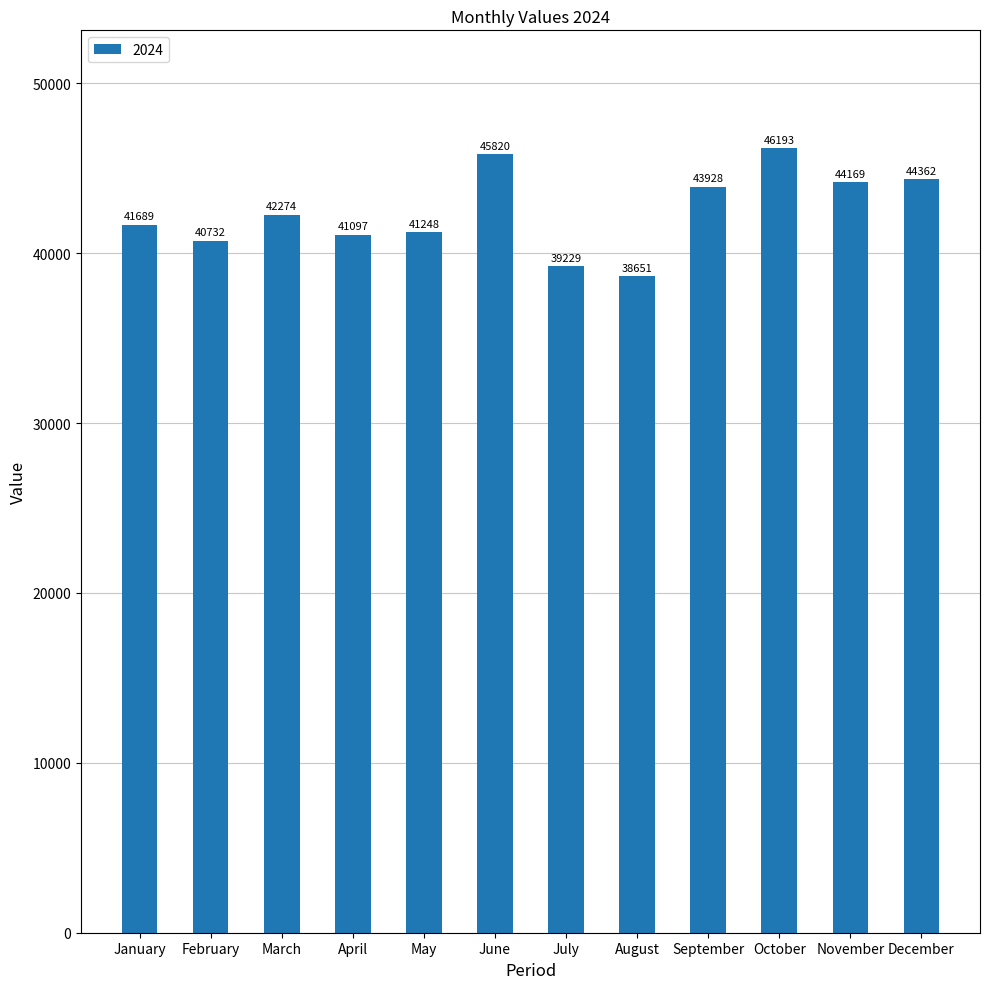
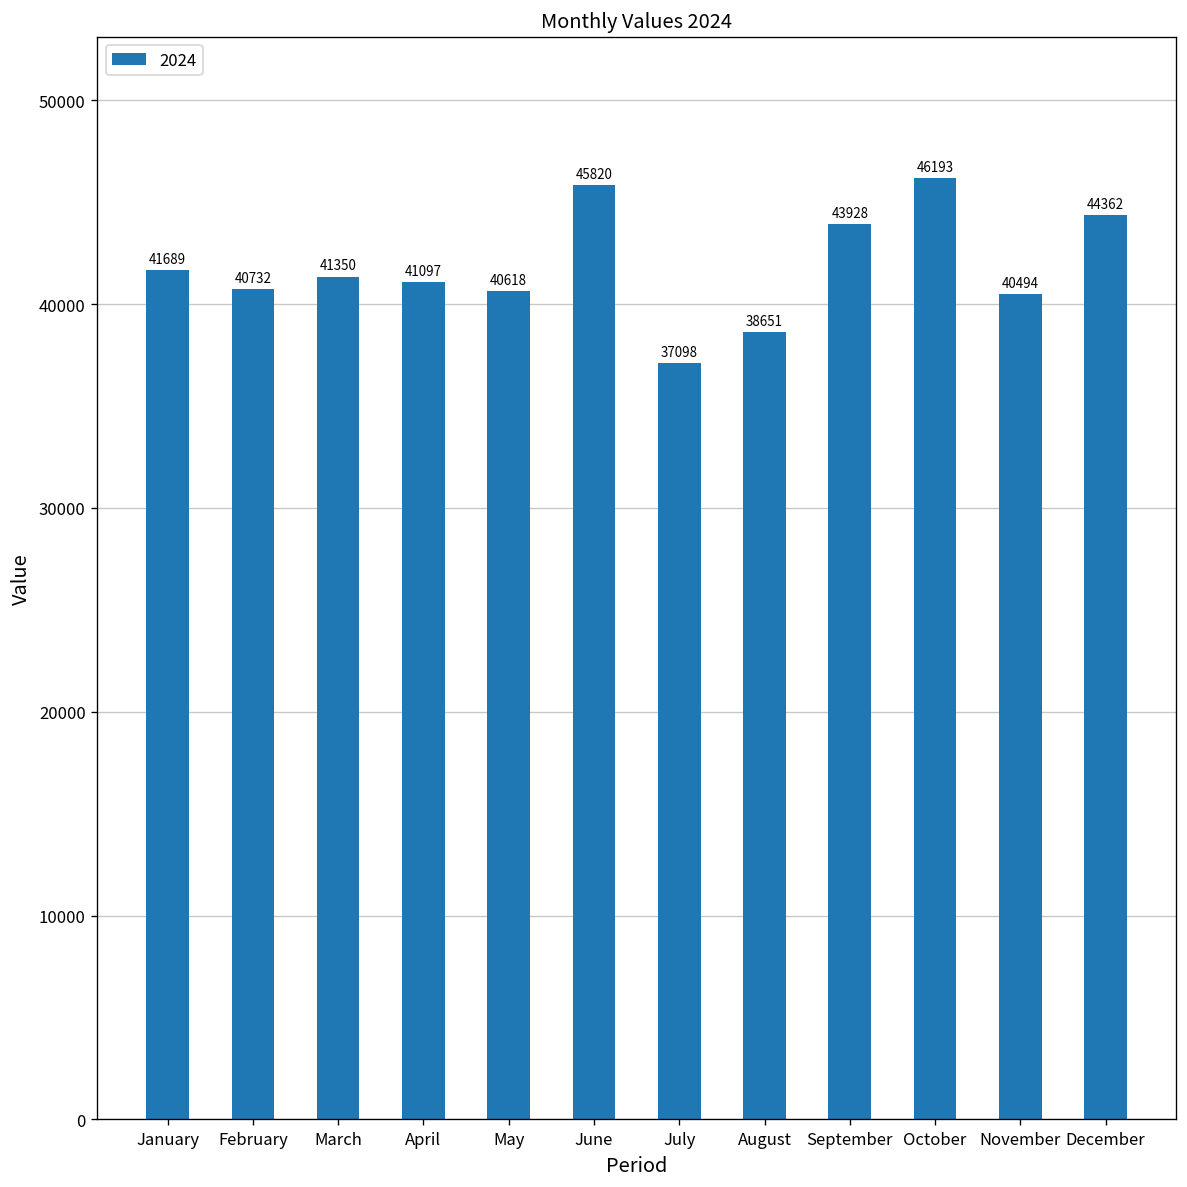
March: 42274 -> 41350
May: 41248 -> 40618
July: 39229 -> 37098
November: 44169 -> 40494
